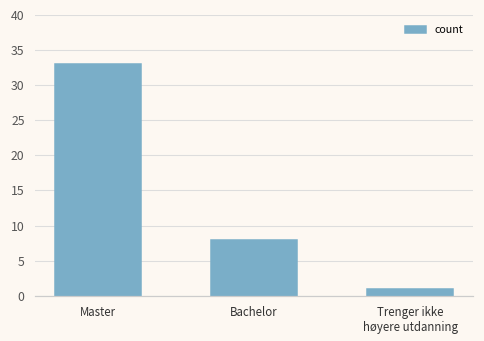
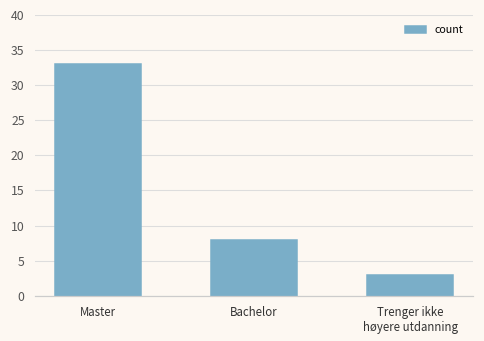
Trenger ikke høyere utdanning: 1 -> 3
